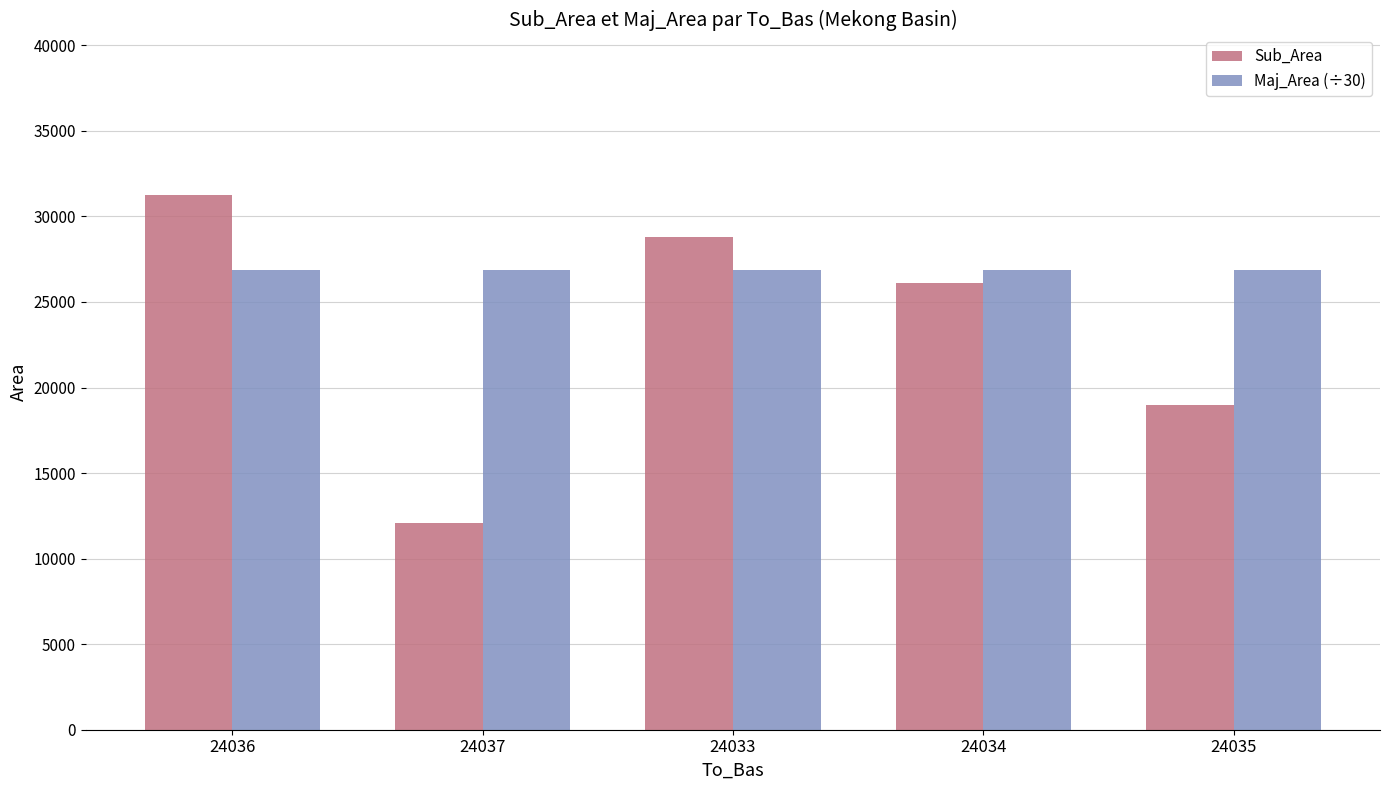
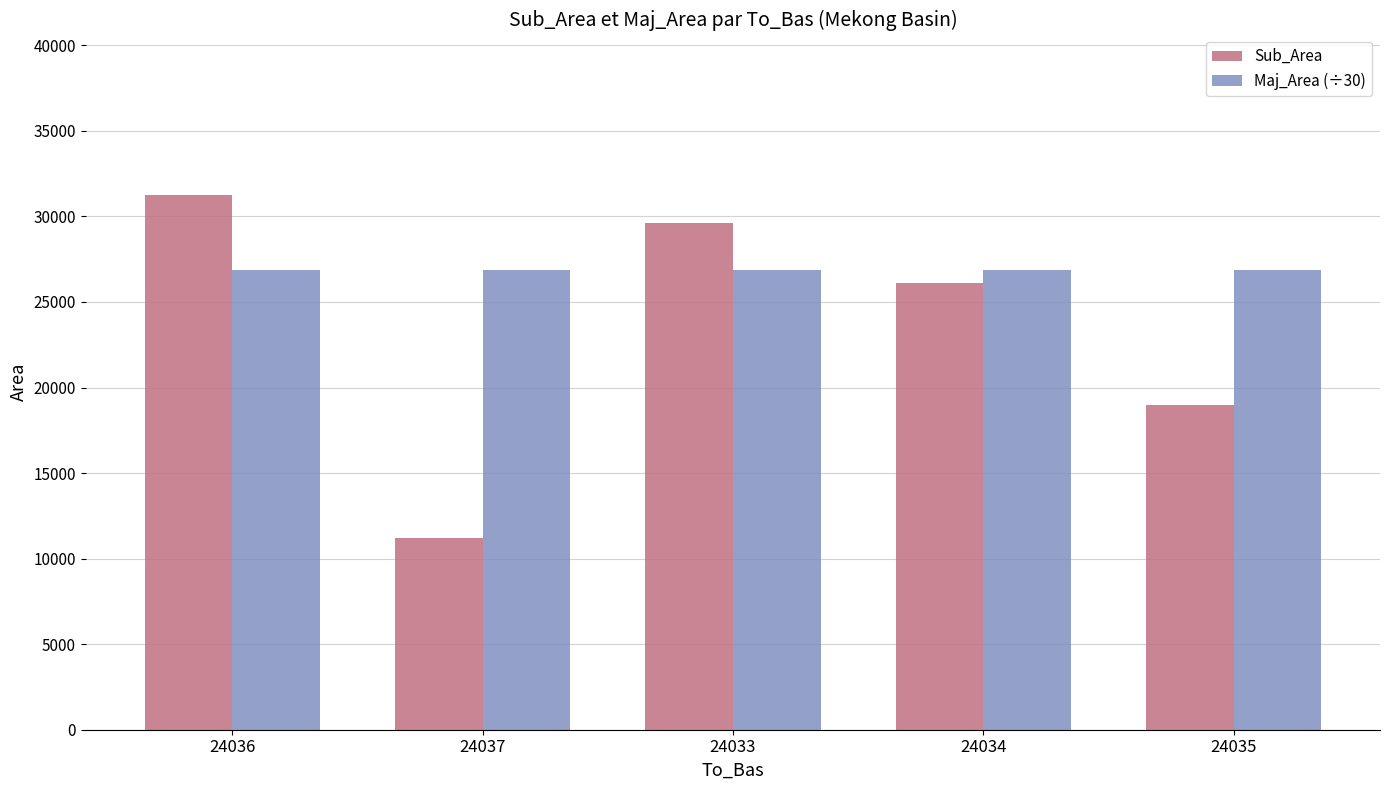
Sub_Area, 24037: 12100 -> 11200
Sub_Area, 24033: 28800 -> 29600
